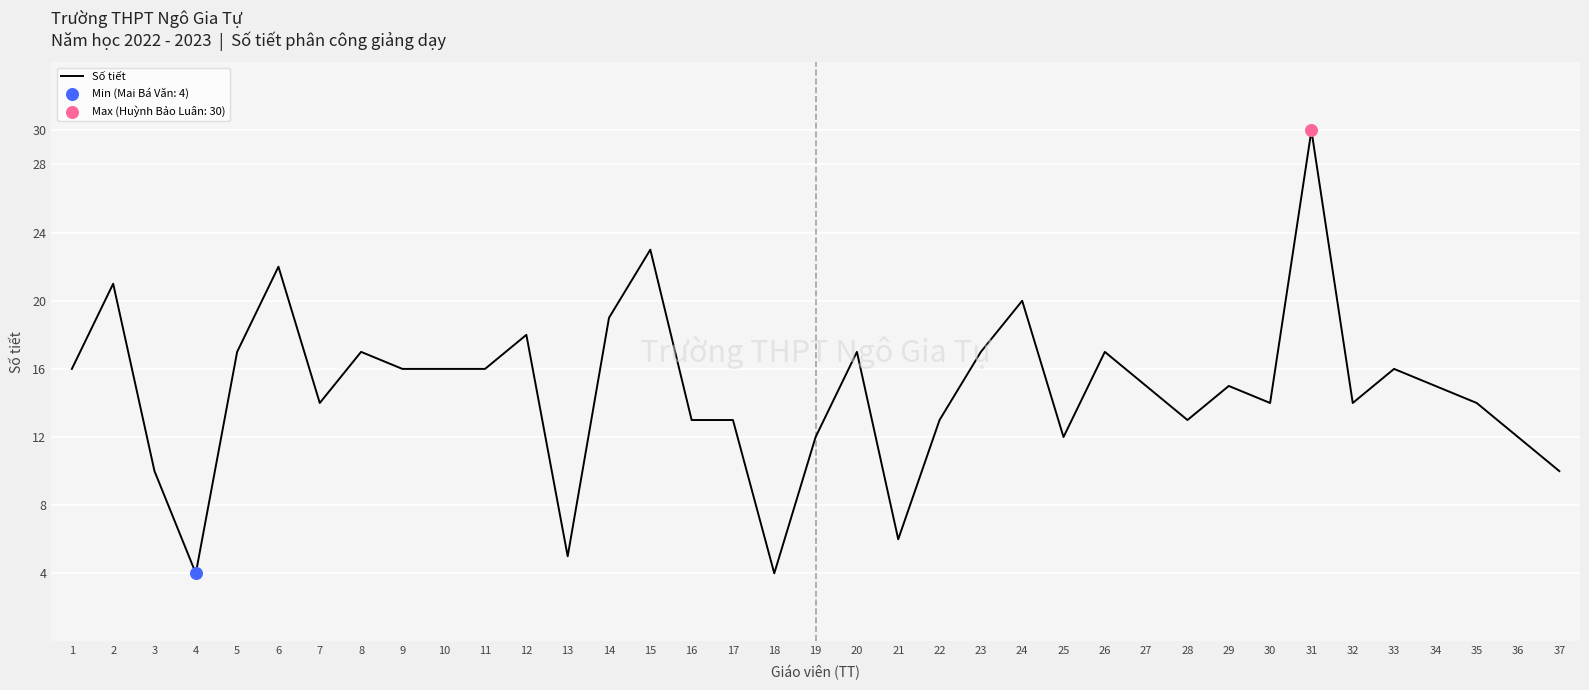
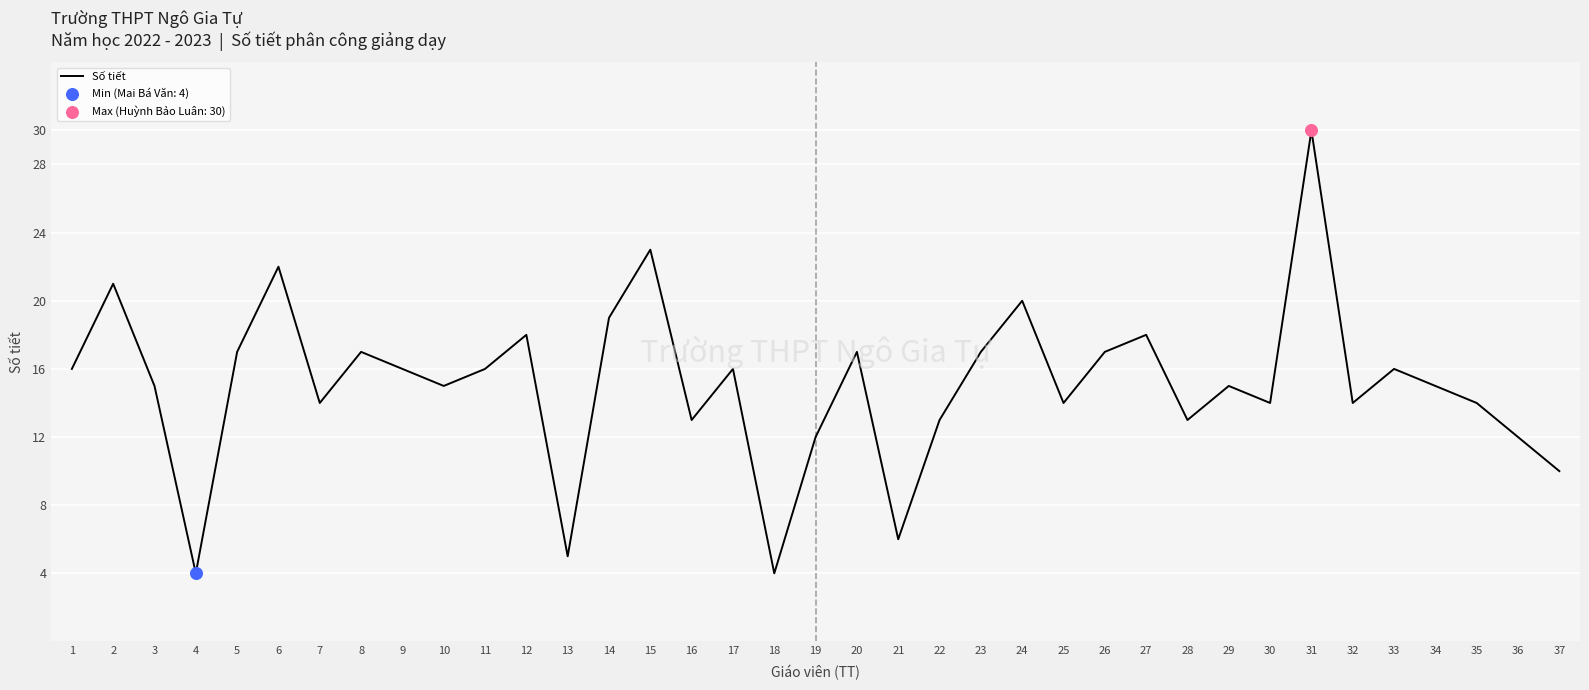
Số tiết, 3: 10 -> 15
Số tiết, 10: 16 -> 15
Số tiết, 17: 13 -> 16
Số tiết, 25: 12 -> 14
Số tiết, 27: 15 -> 18
